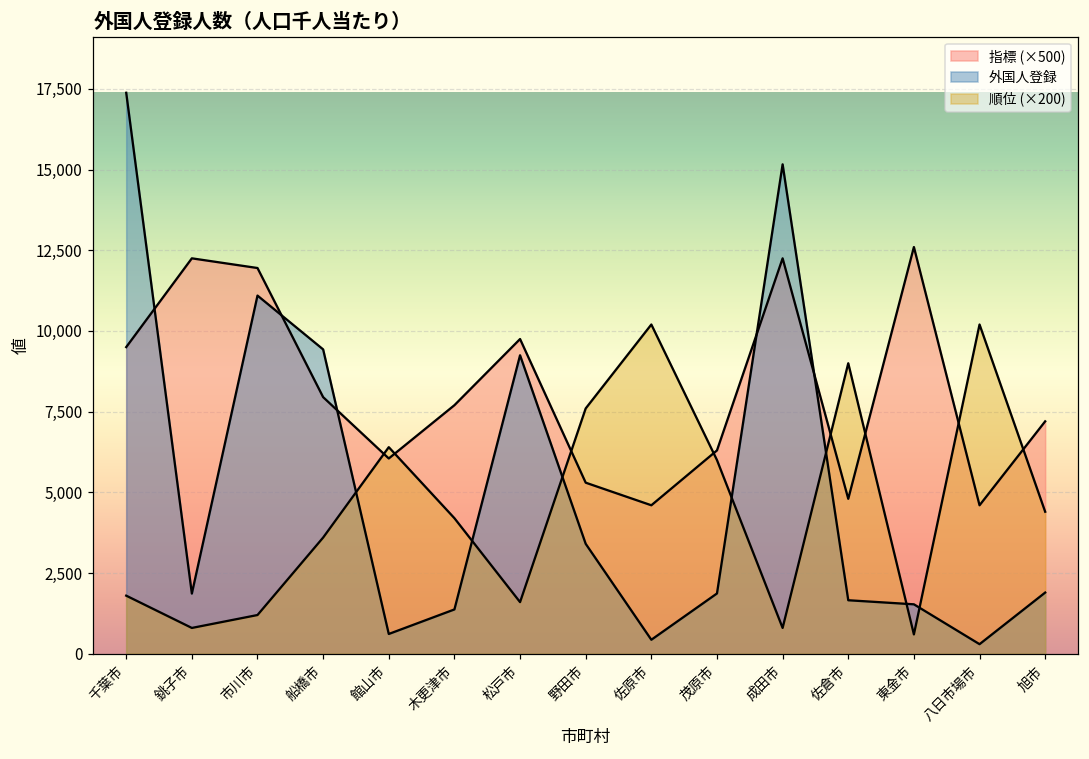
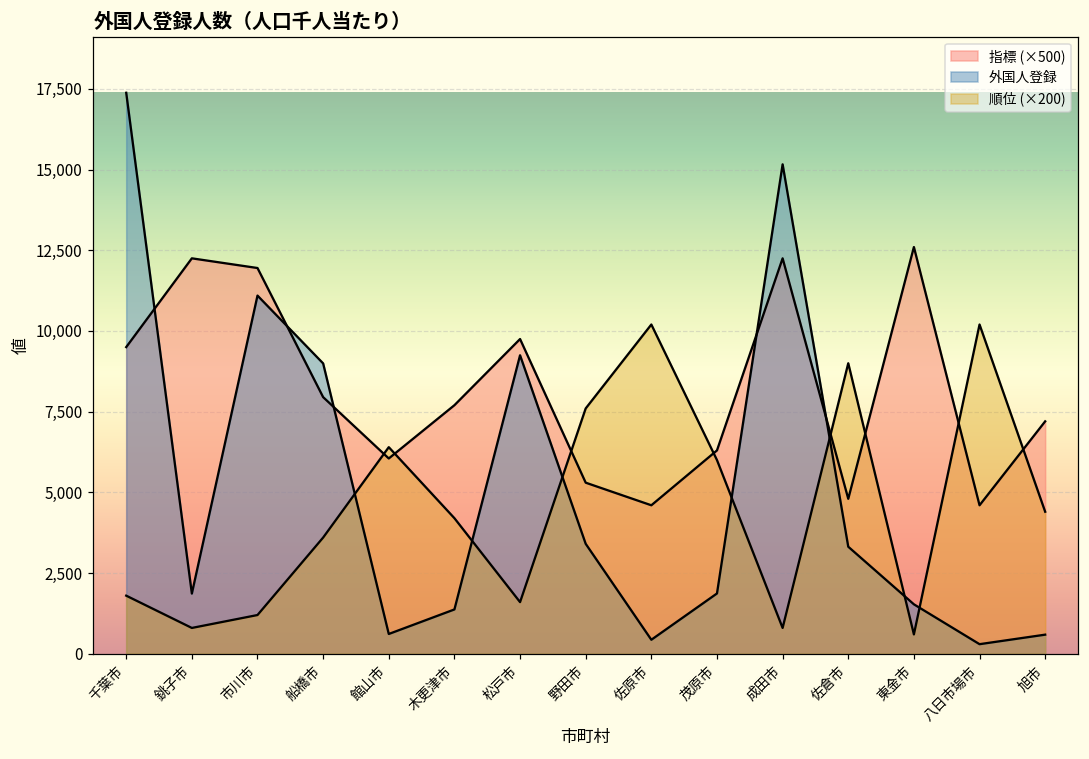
外国人登録, 船橋市: 9,400 -> 9,000
外国人登録, 佐倉市: 1,700 -> 3,300
外国人登録, 旭市: 1,900 -> 600
